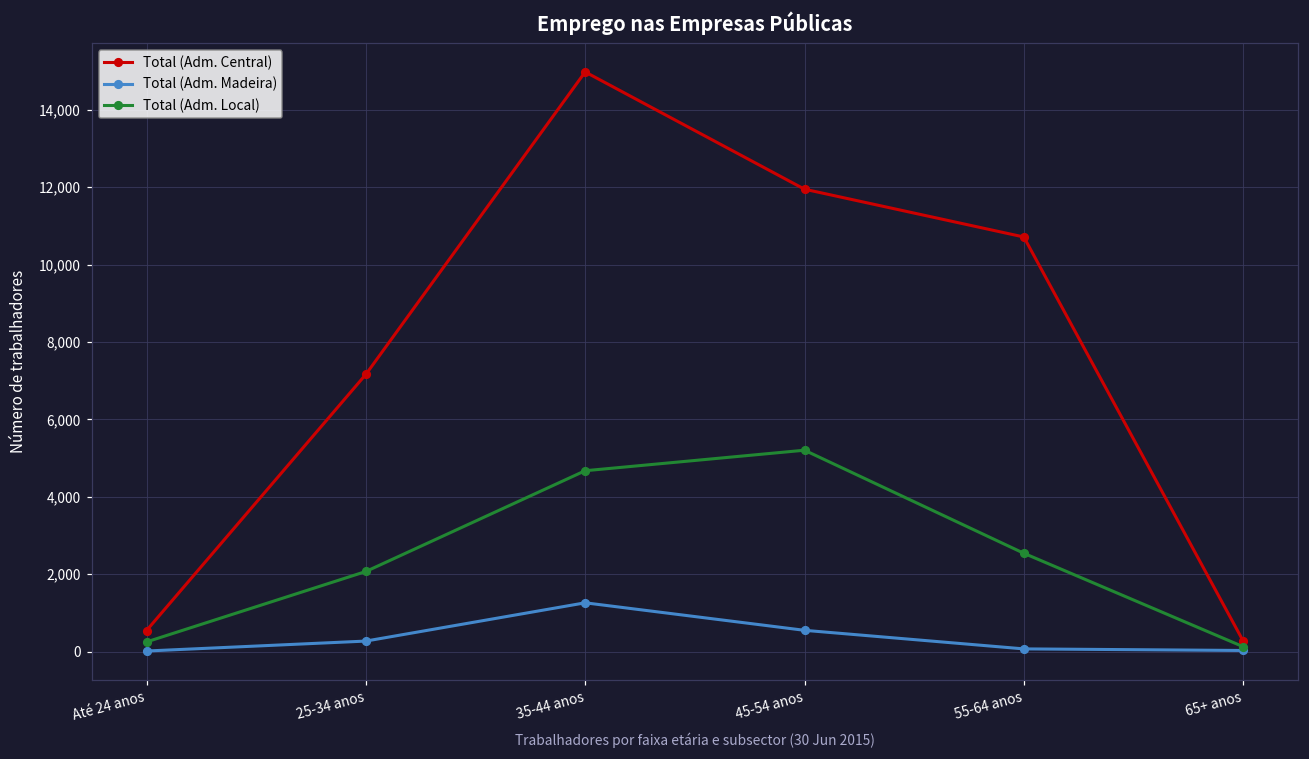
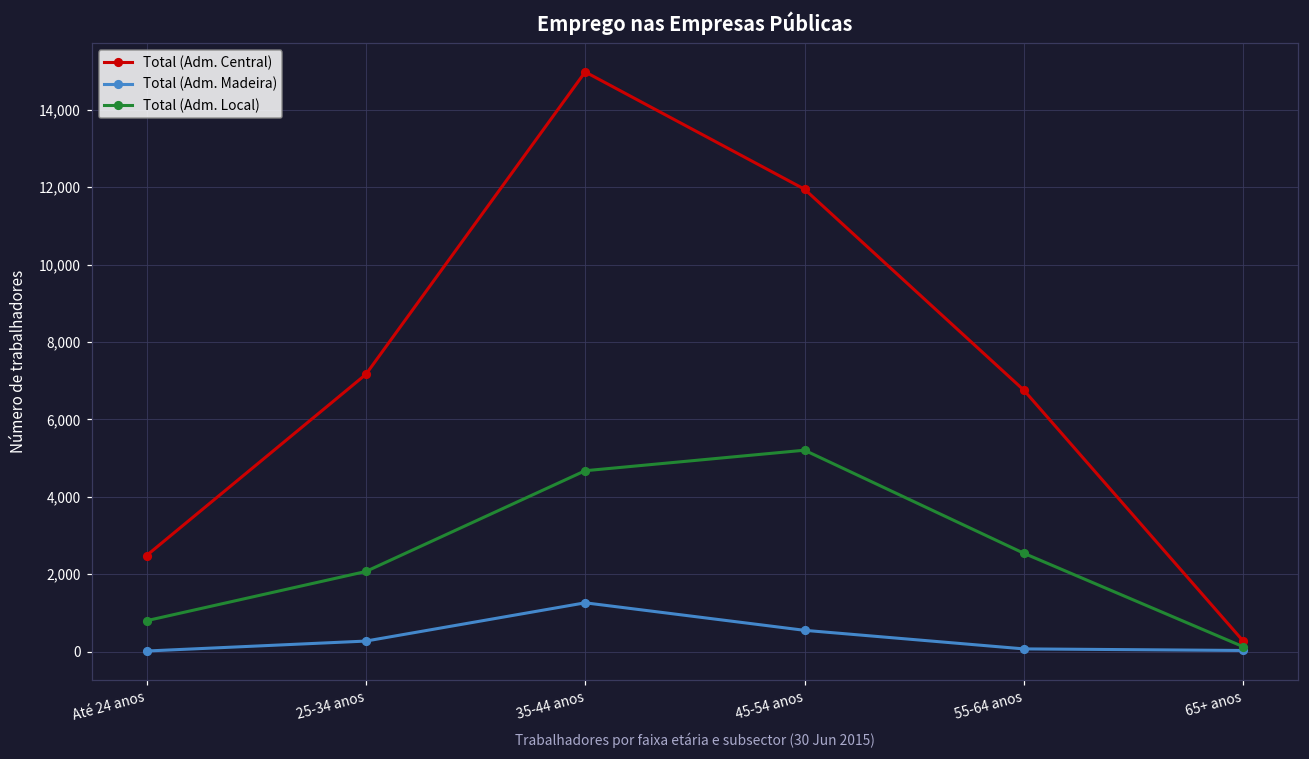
Total (Adm. Central), Até 24 anos: 500 -> 2,500
Total (Adm. Local), Até 24 anos: 200 -> 800
Total (Adm. Central), 55-64 anos: 10,700 -> 6,800
